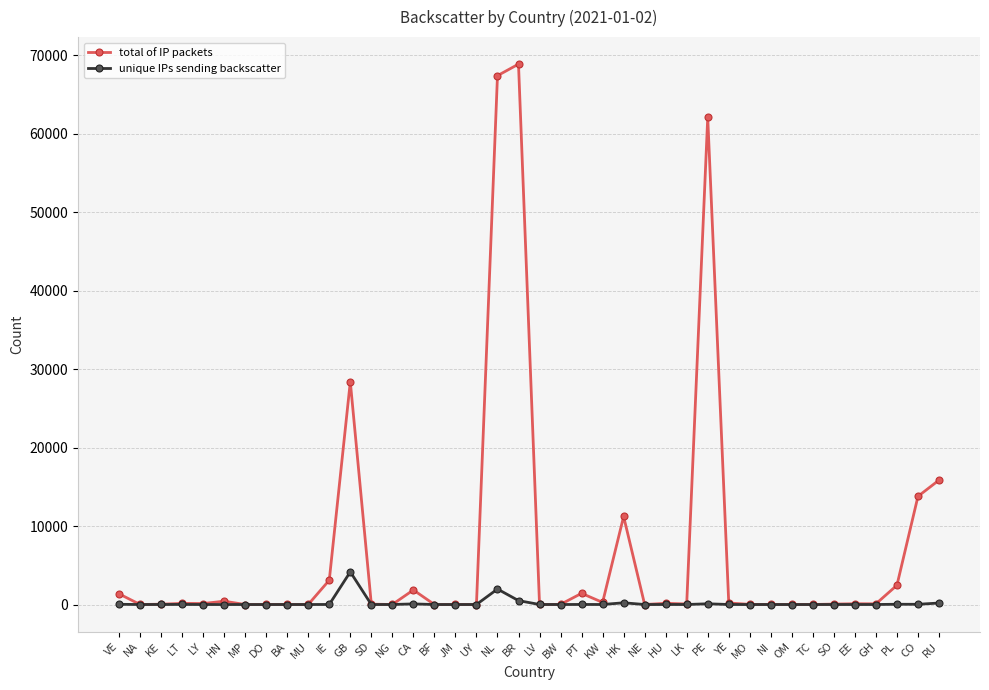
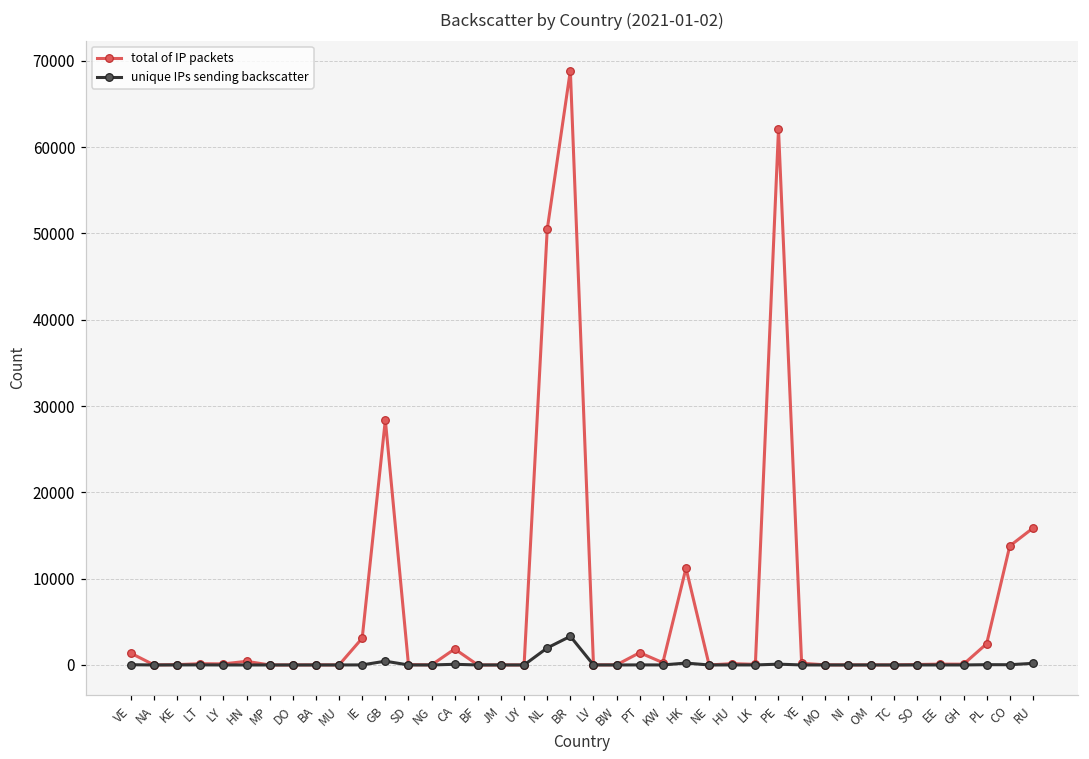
unique IPs sending backscatter, GB: 4000 -> 0
total of IP packets, NL: 67000 -> 50000
unique IPs sending backscatter, BR: 1000 -> 3000
